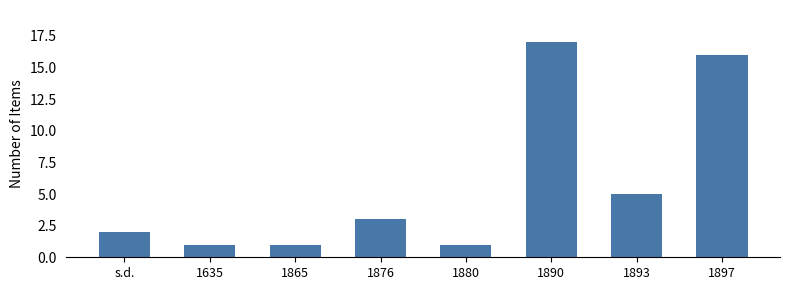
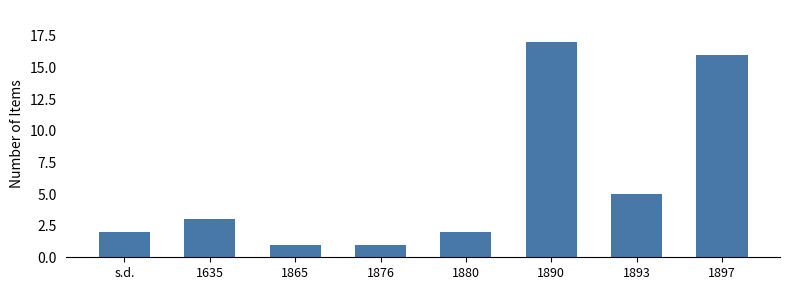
1635: 1 -> 3
1876: 3 -> 1
1880: 1 -> 2
